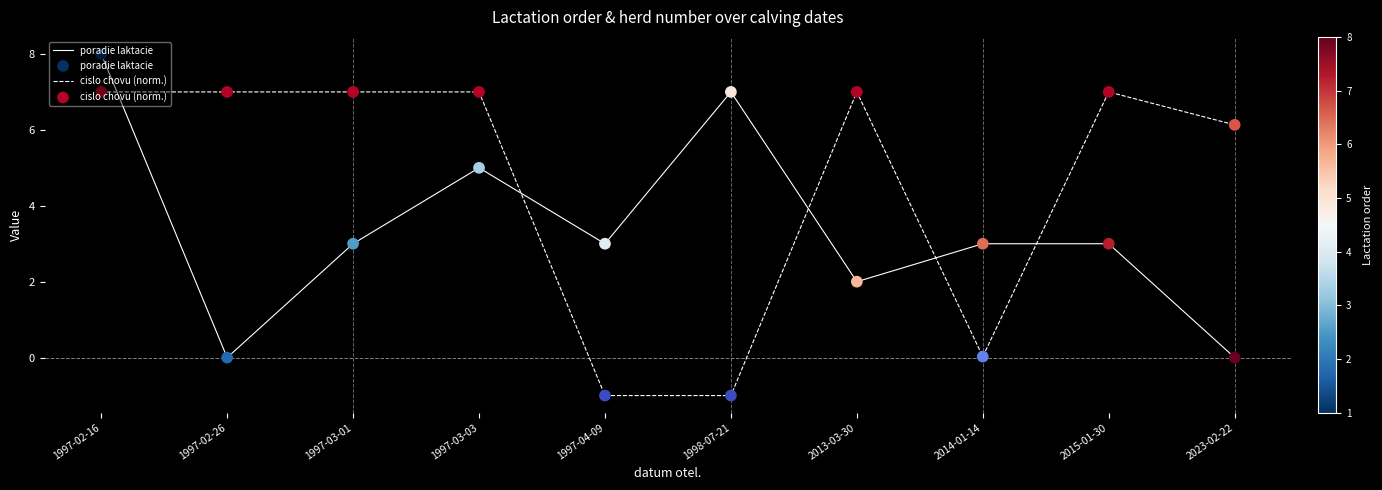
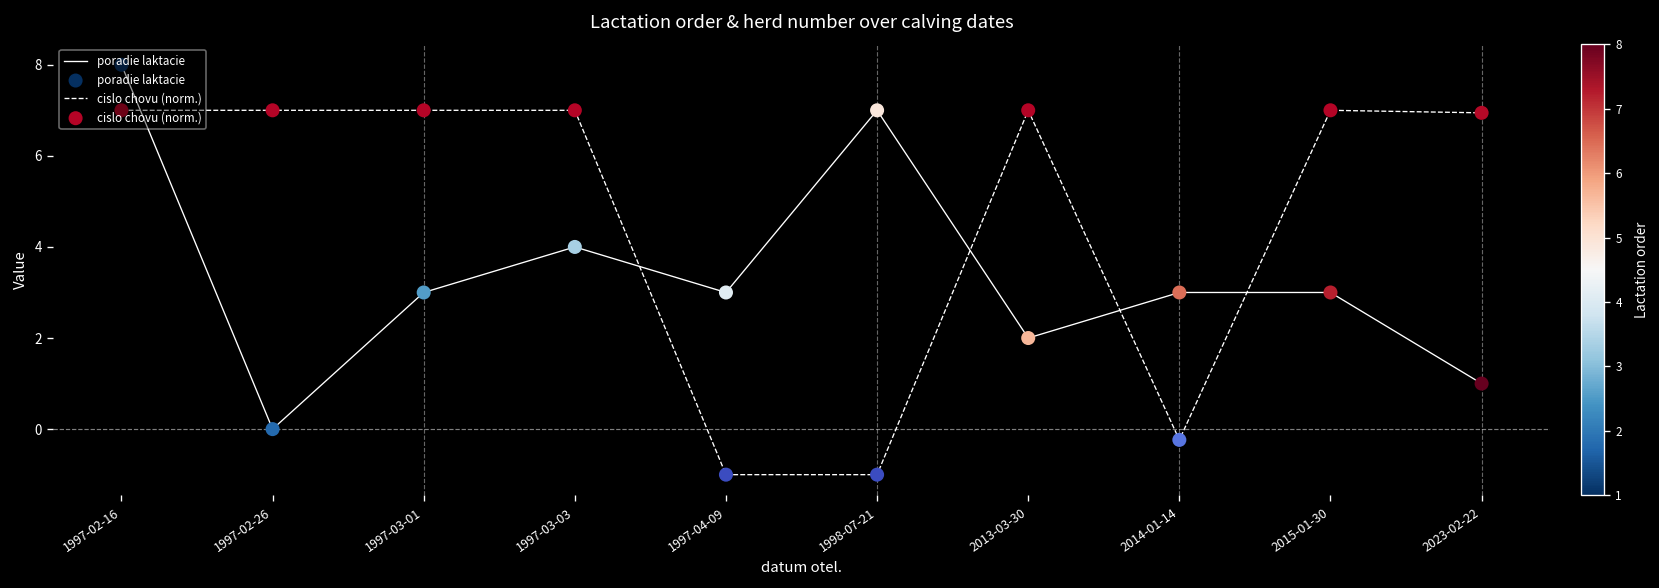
poradie laktacie, 1997-03-03: 5 -> 4
cislo chovu (norm.), 2014-01-14: 0.0 -> -0.2
poradie laktacie, 2023-02-22: 0 -> 1
cislo chovu (norm.), 2023-02-22: 6.1 -> 6.9
